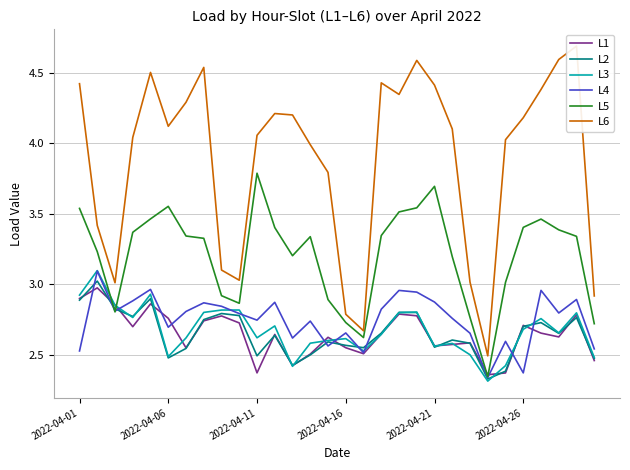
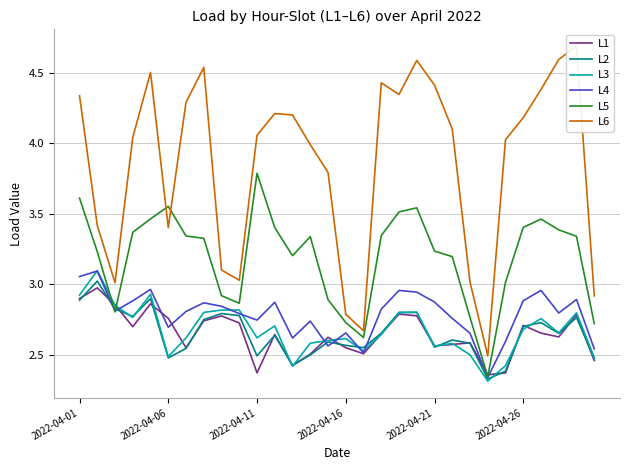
L4, 2022-04-01: 2.53 -> 3.05
L5, 2022-04-01: 3.54 -> 3.61
L6, 2022-04-01: 4.42 -> 4.34
L6, 2022-04-06: 4.12 -> 3.40
L5, 2022-04-21: 3.69 -> 3.24
L4, 2022-04-26: 2.37 -> 2.88
